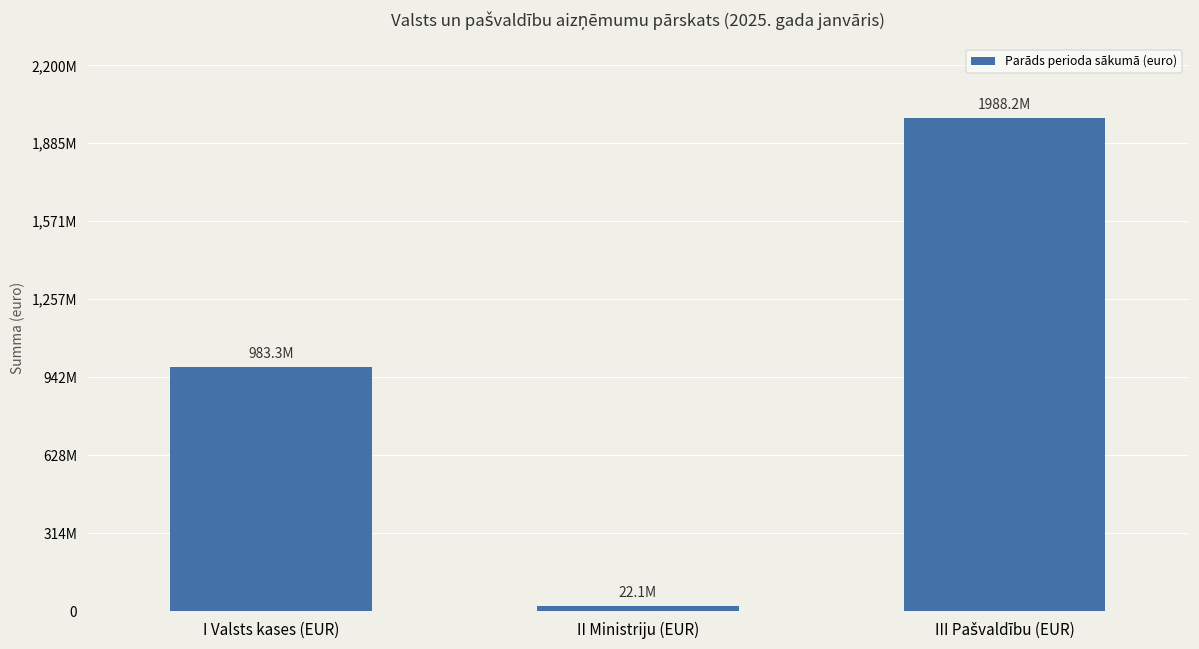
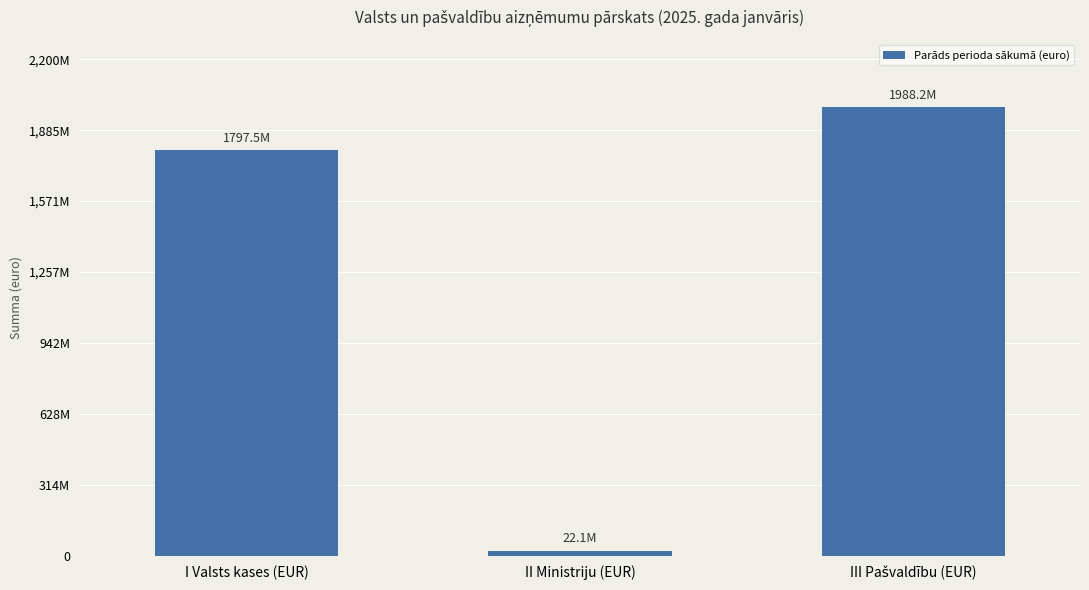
I Valsts kases (EUR): 983.3M -> 1797.5M
